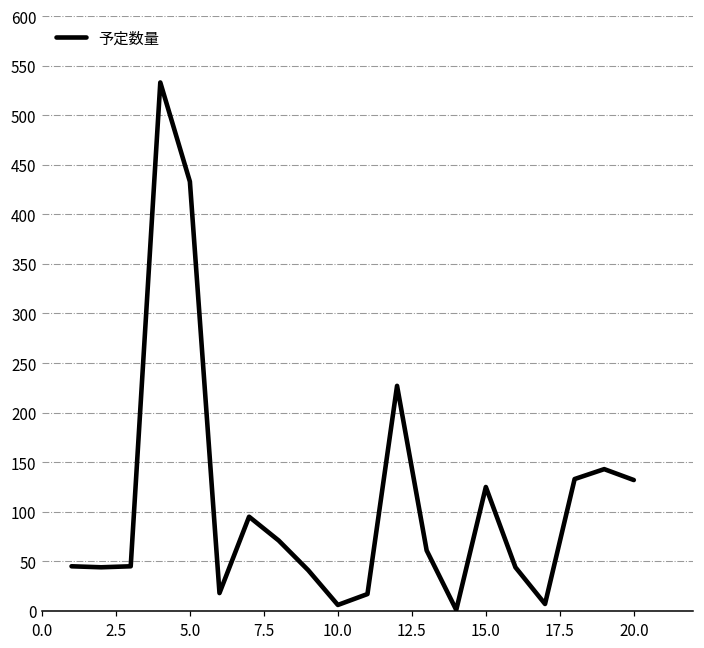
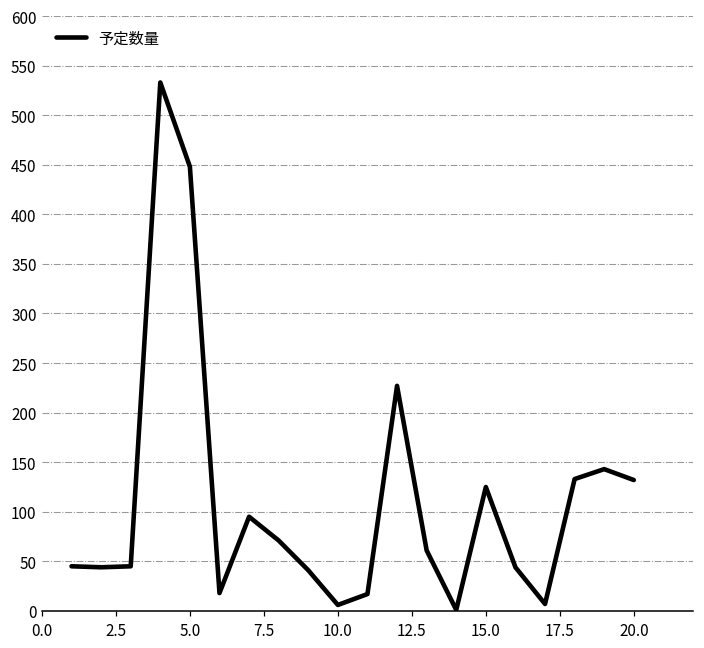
5.0: 430 -> 450
